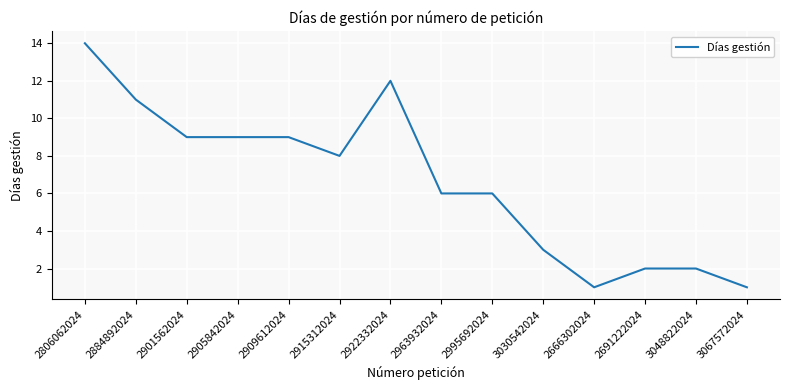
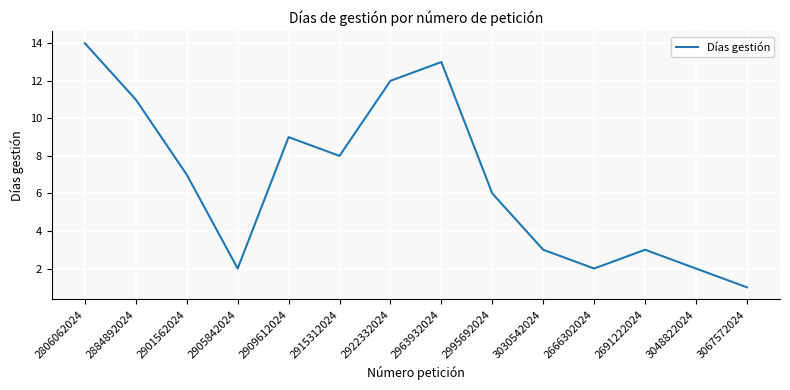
2901562024: 9 -> 7
2905842024: 9 -> 2
2963932024: 6 -> 13
2666302024: 1 -> 2
2691222024: 2 -> 3
